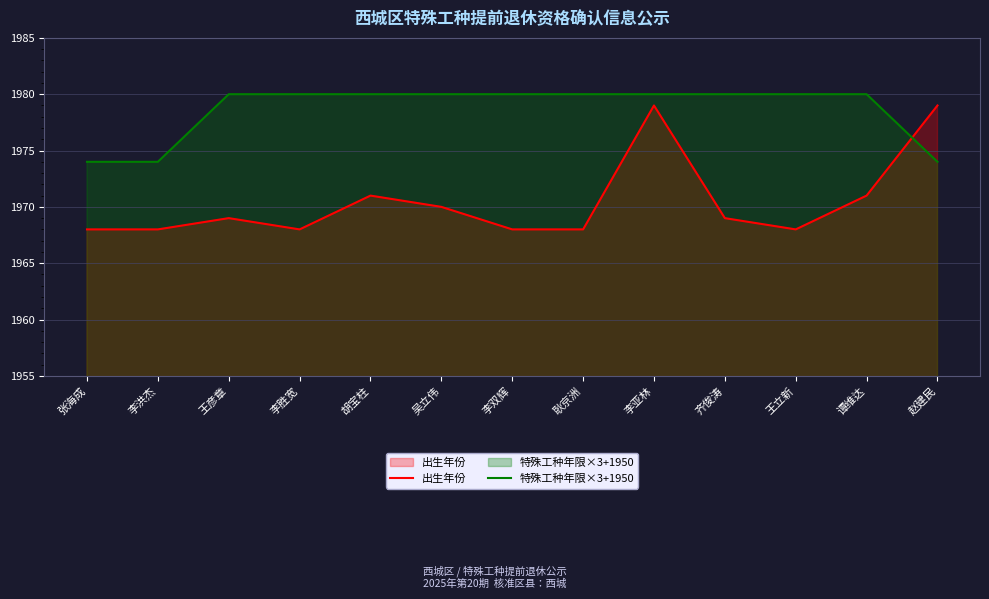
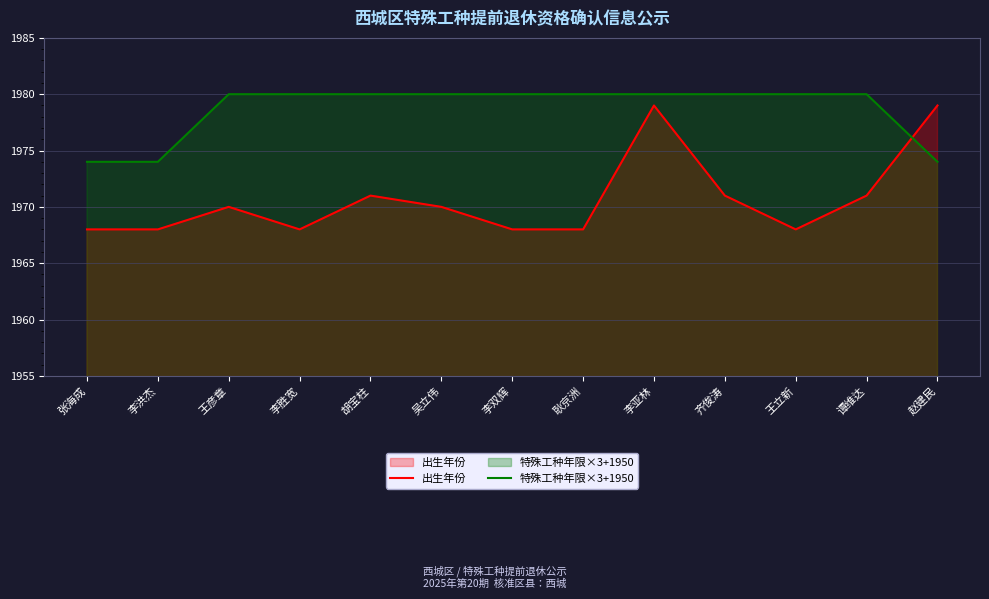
出生年份, 王彦章: 1969 -> 1970
出生年份, 齐俊涛: 1969 -> 1971
